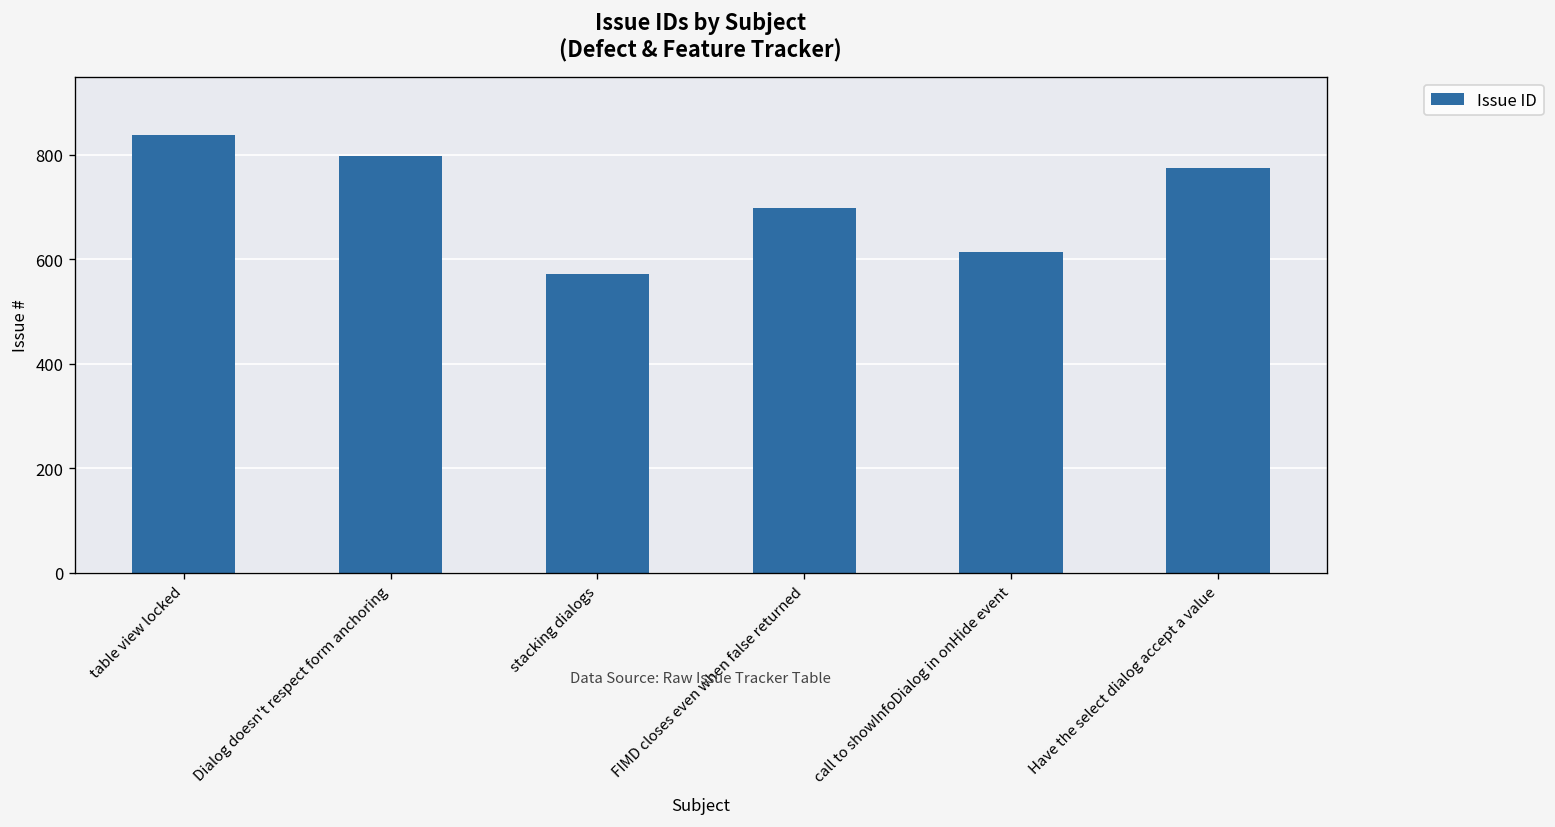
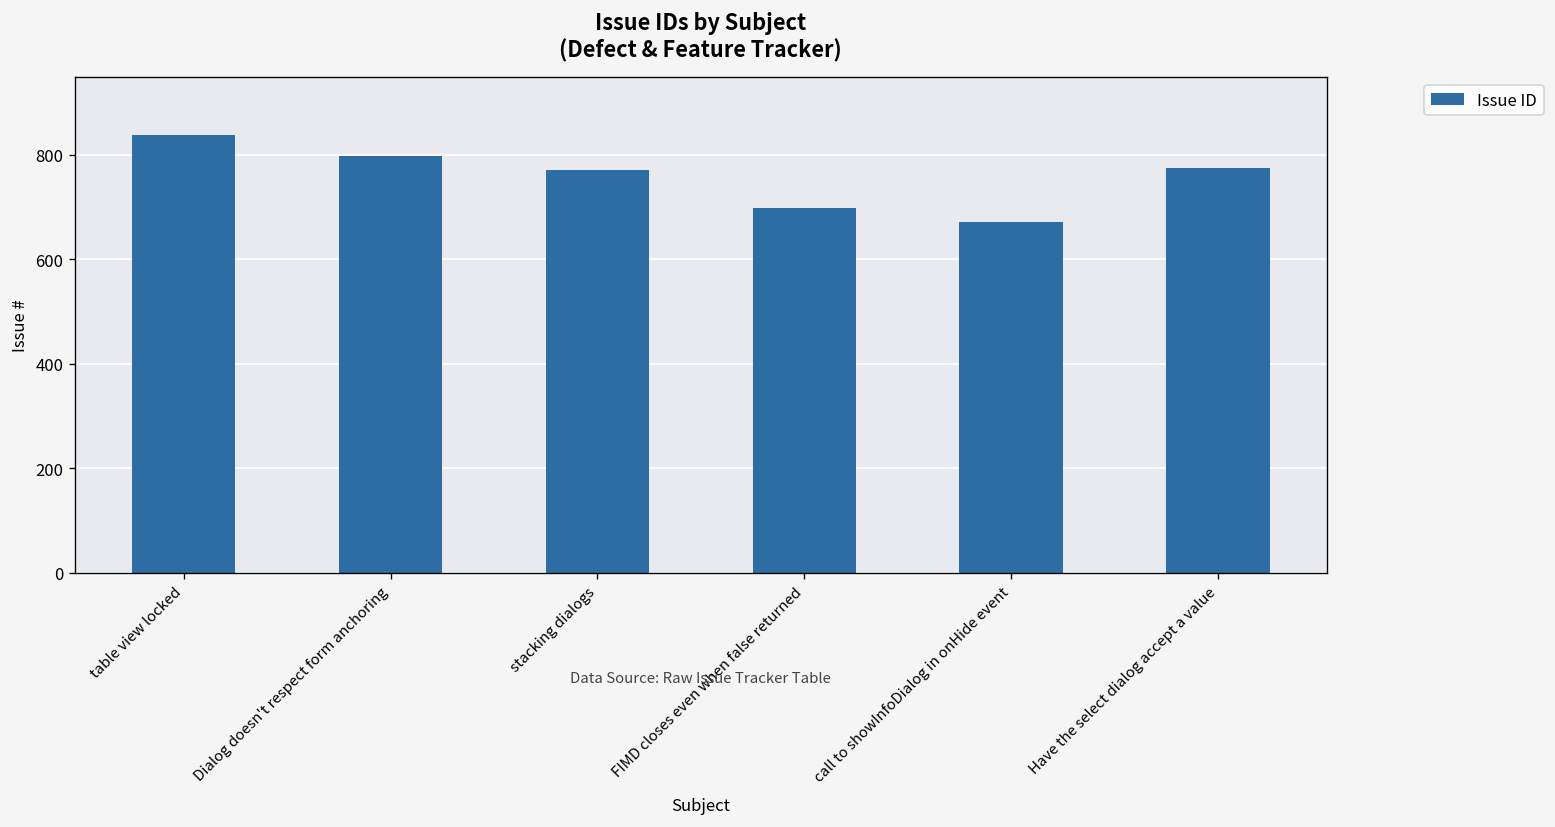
stacking dialogs: 570 -> 770
call to showInfoDialog in onHide event: 610 -> 670
